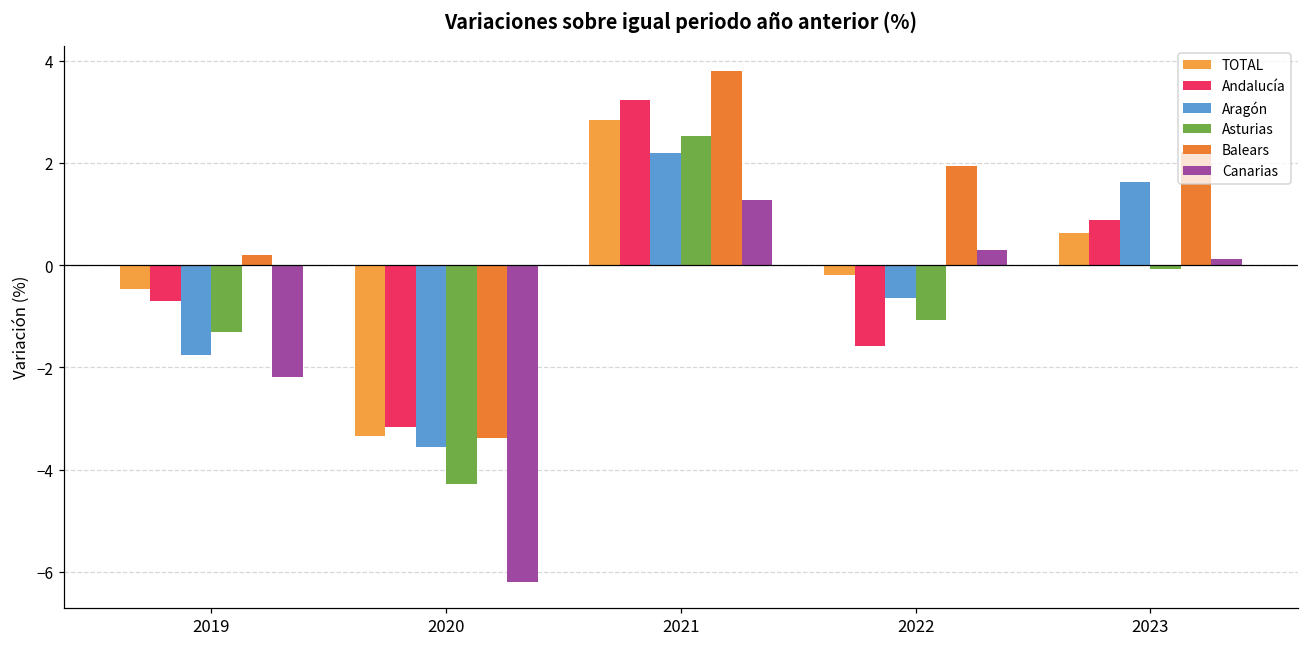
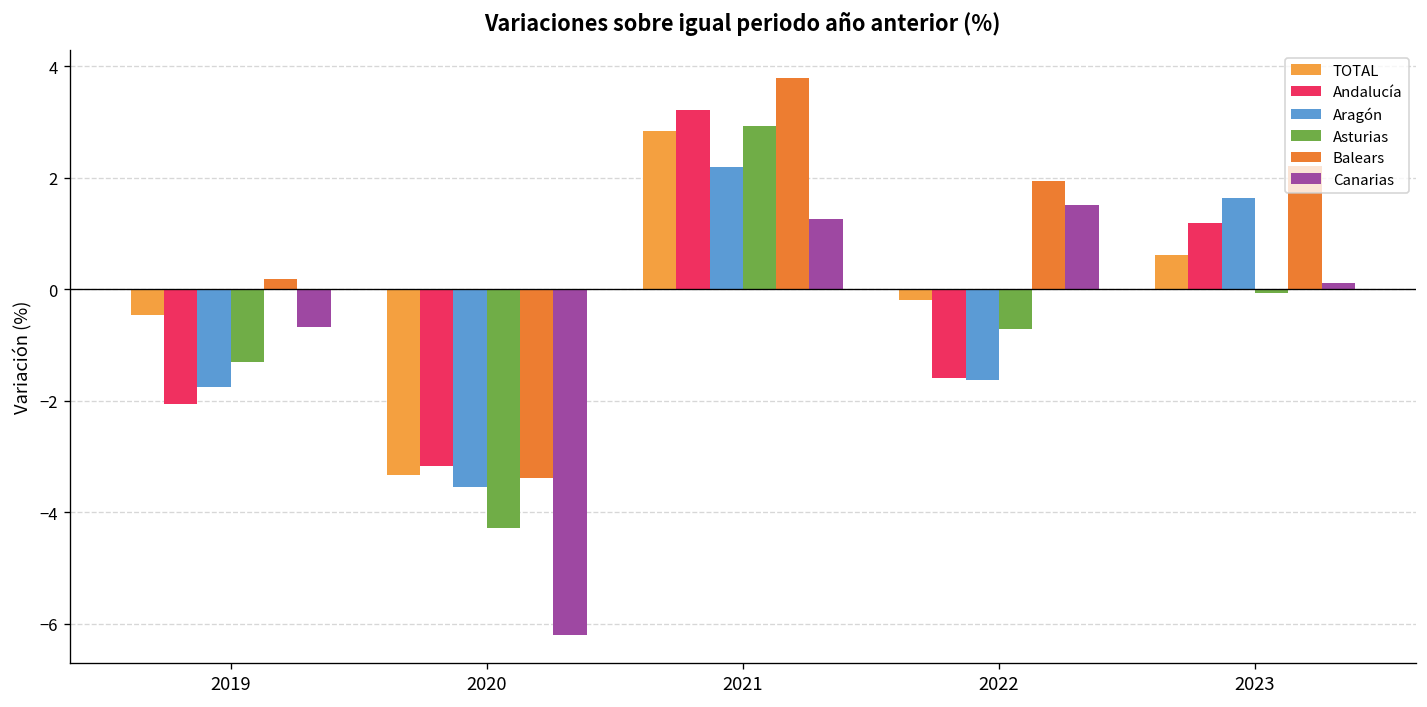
Andalucía, 2019: -0.7 -> -2.1
Canarias, 2019: -2.2 -> -0.7
Asturias, 2021: 2.5 -> 2.9
Aragón, 2022: -0.6 -> -1.6
Asturias, 2022: -1.1 -> -0.7
Canarias, 2022: 0.3 -> 1.5
Andalucía, 2023: 0.9 -> 1.2
